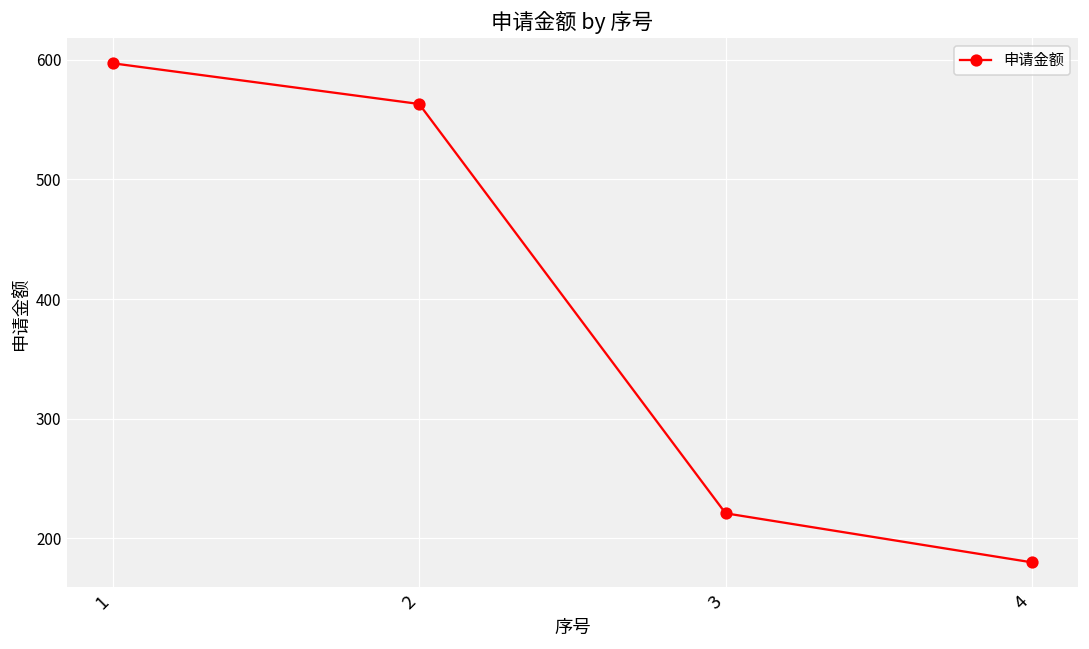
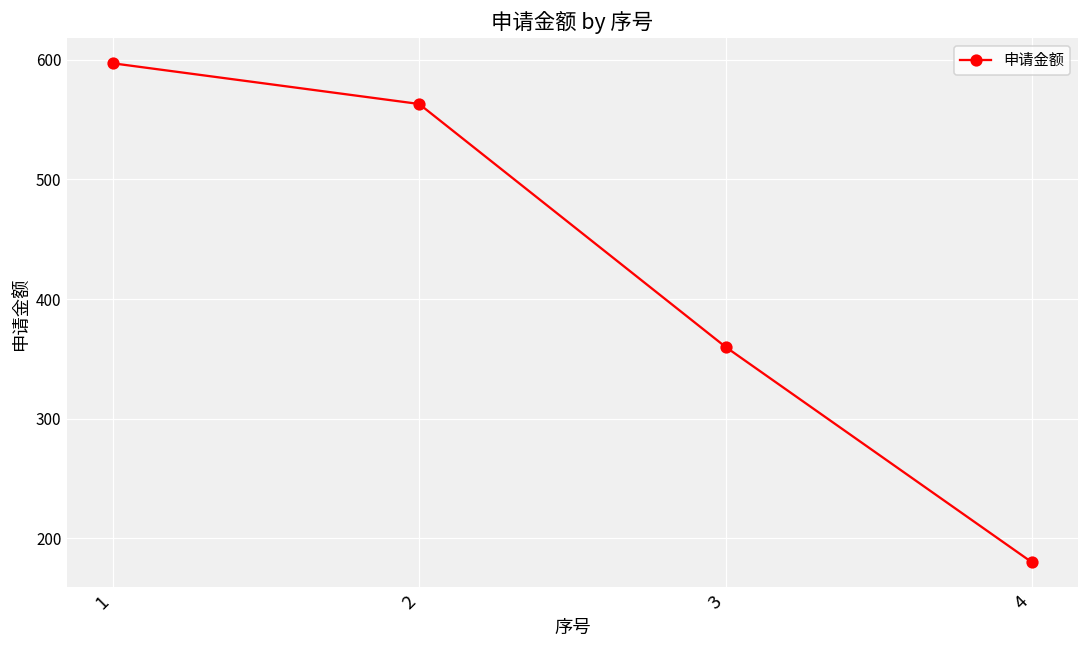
3: 221 -> 360
